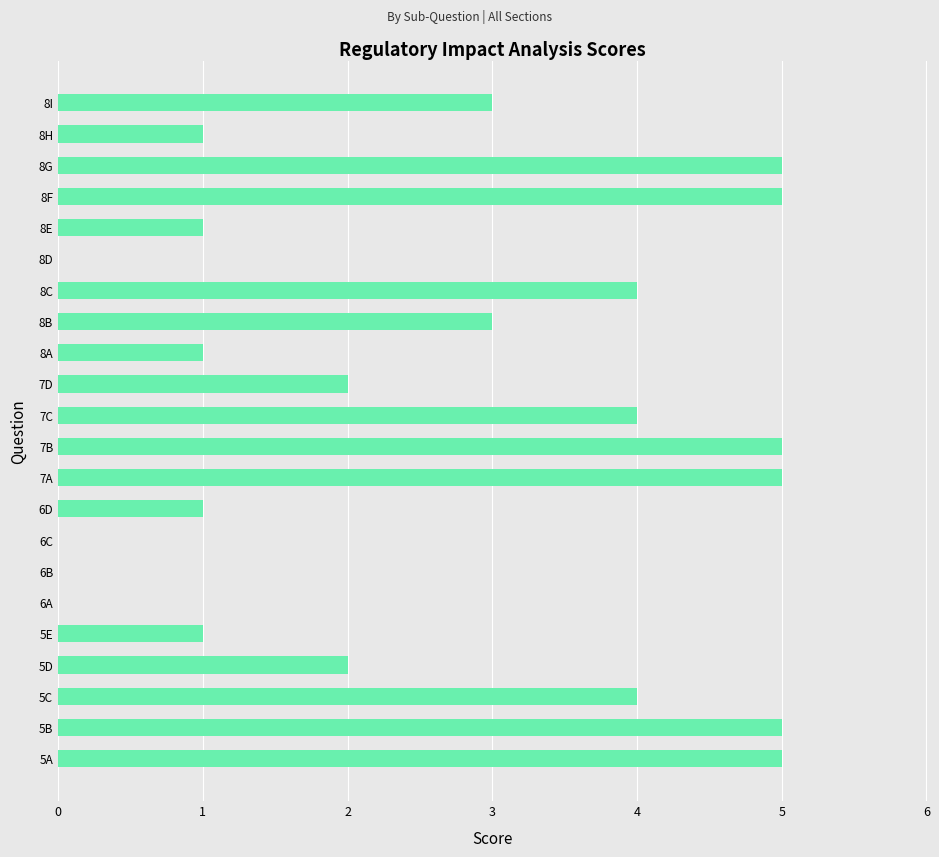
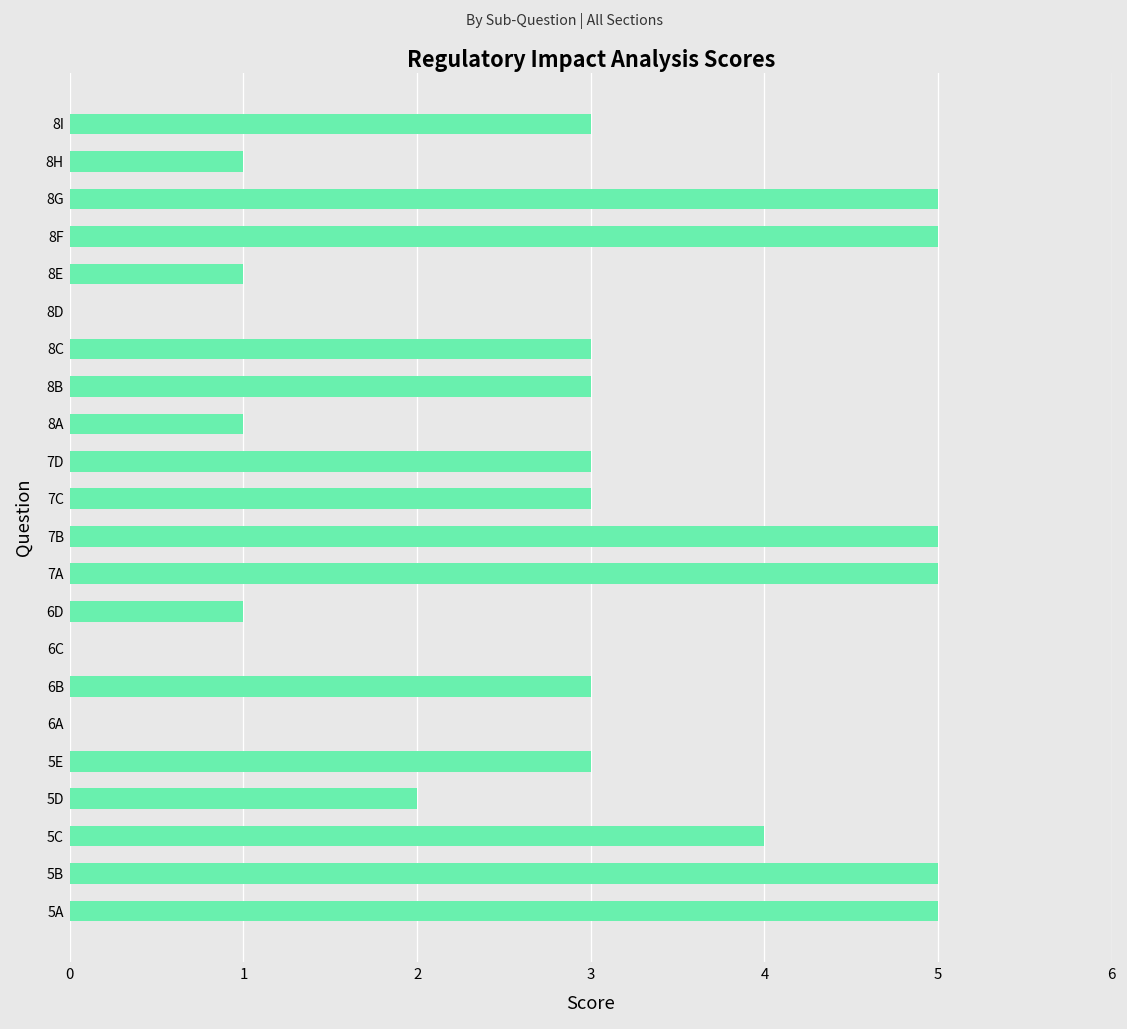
8C: 4 -> 3
7D: 2 -> 3
7C: 4 -> 3
6B: 0 -> 3
5E: 1 -> 3
